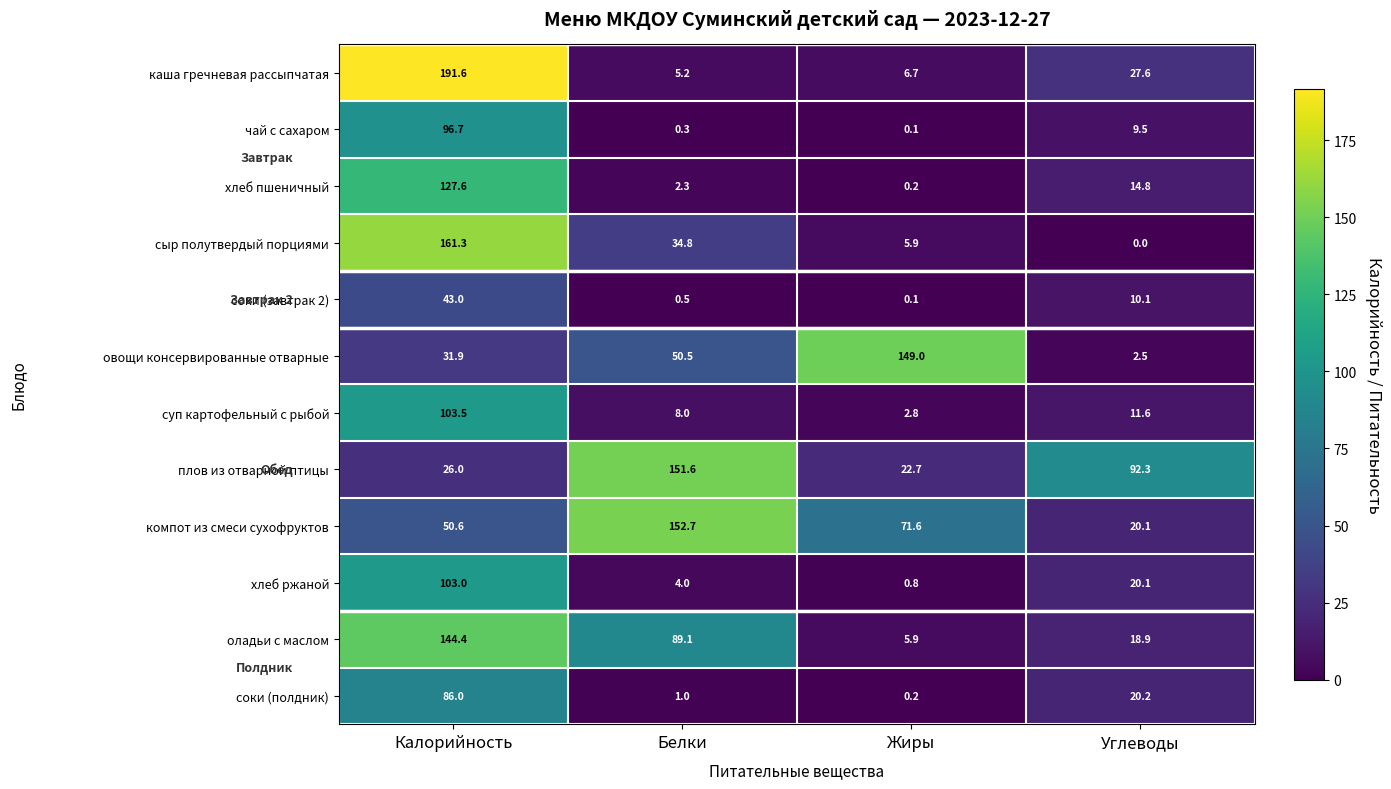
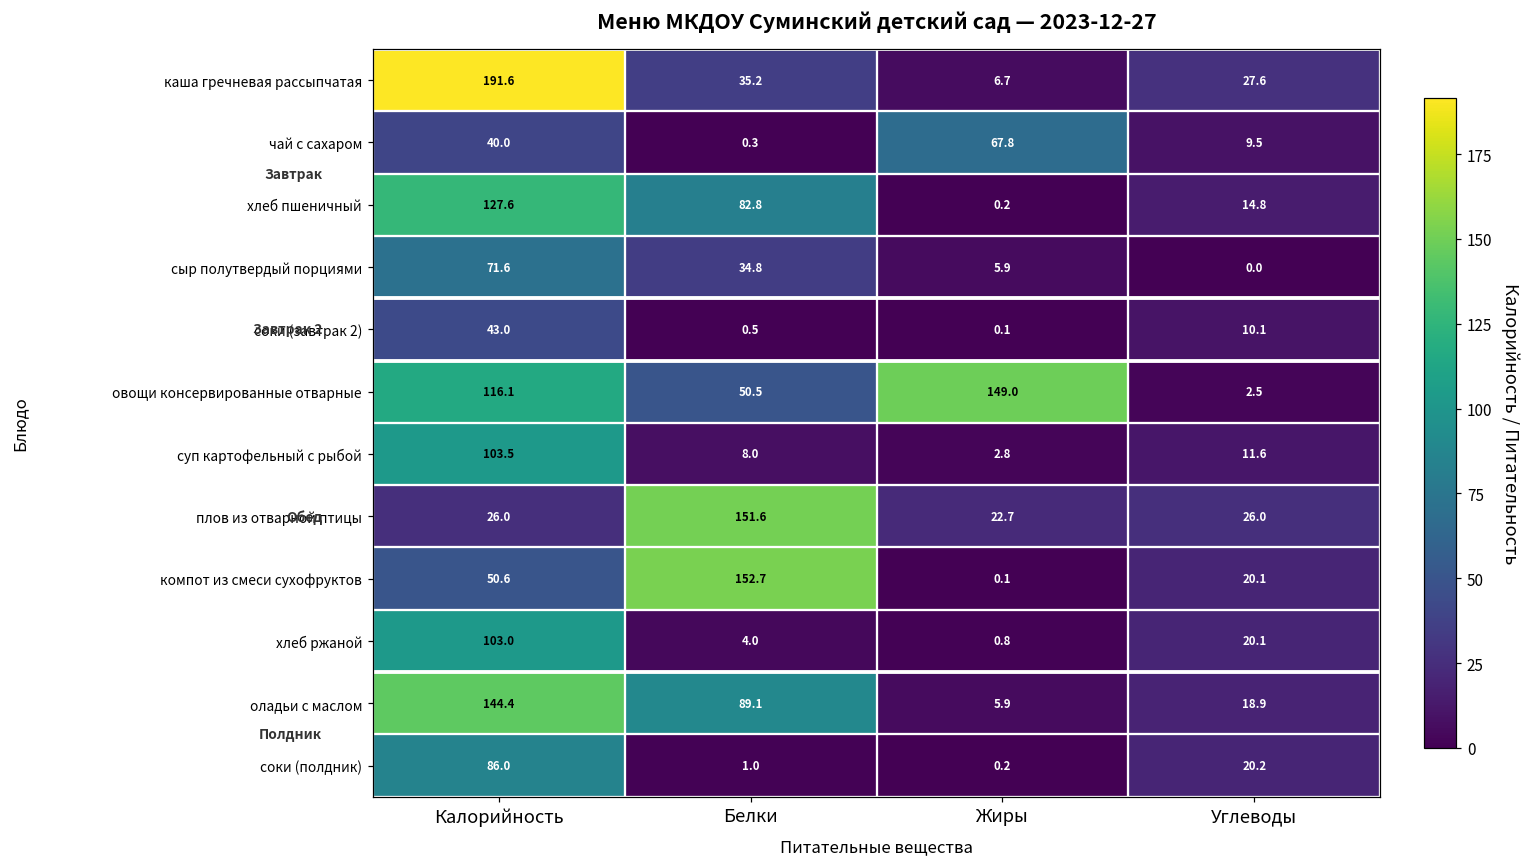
каша гречневая рассыпчатая, Белки: 5.2 -> 35.2
чай с сахаром, Калорийность: 96.7 -> 40.0
чай с сахаром, Жиры: 0.1 -> 67.8
хлеб пшеничный, Белки: 2.3 -> 82.8
сыр полутвердый порциями, Калорийность: 161.3 -> 71.6
овощи консервированные отварные, Калорийность: 31.9 -> 116.1
плов из отварной птицы, Углеводы: 92.3 -> 26.0
компот из смеси сухофруктов, Жиры: 71.6 -> 0.1
